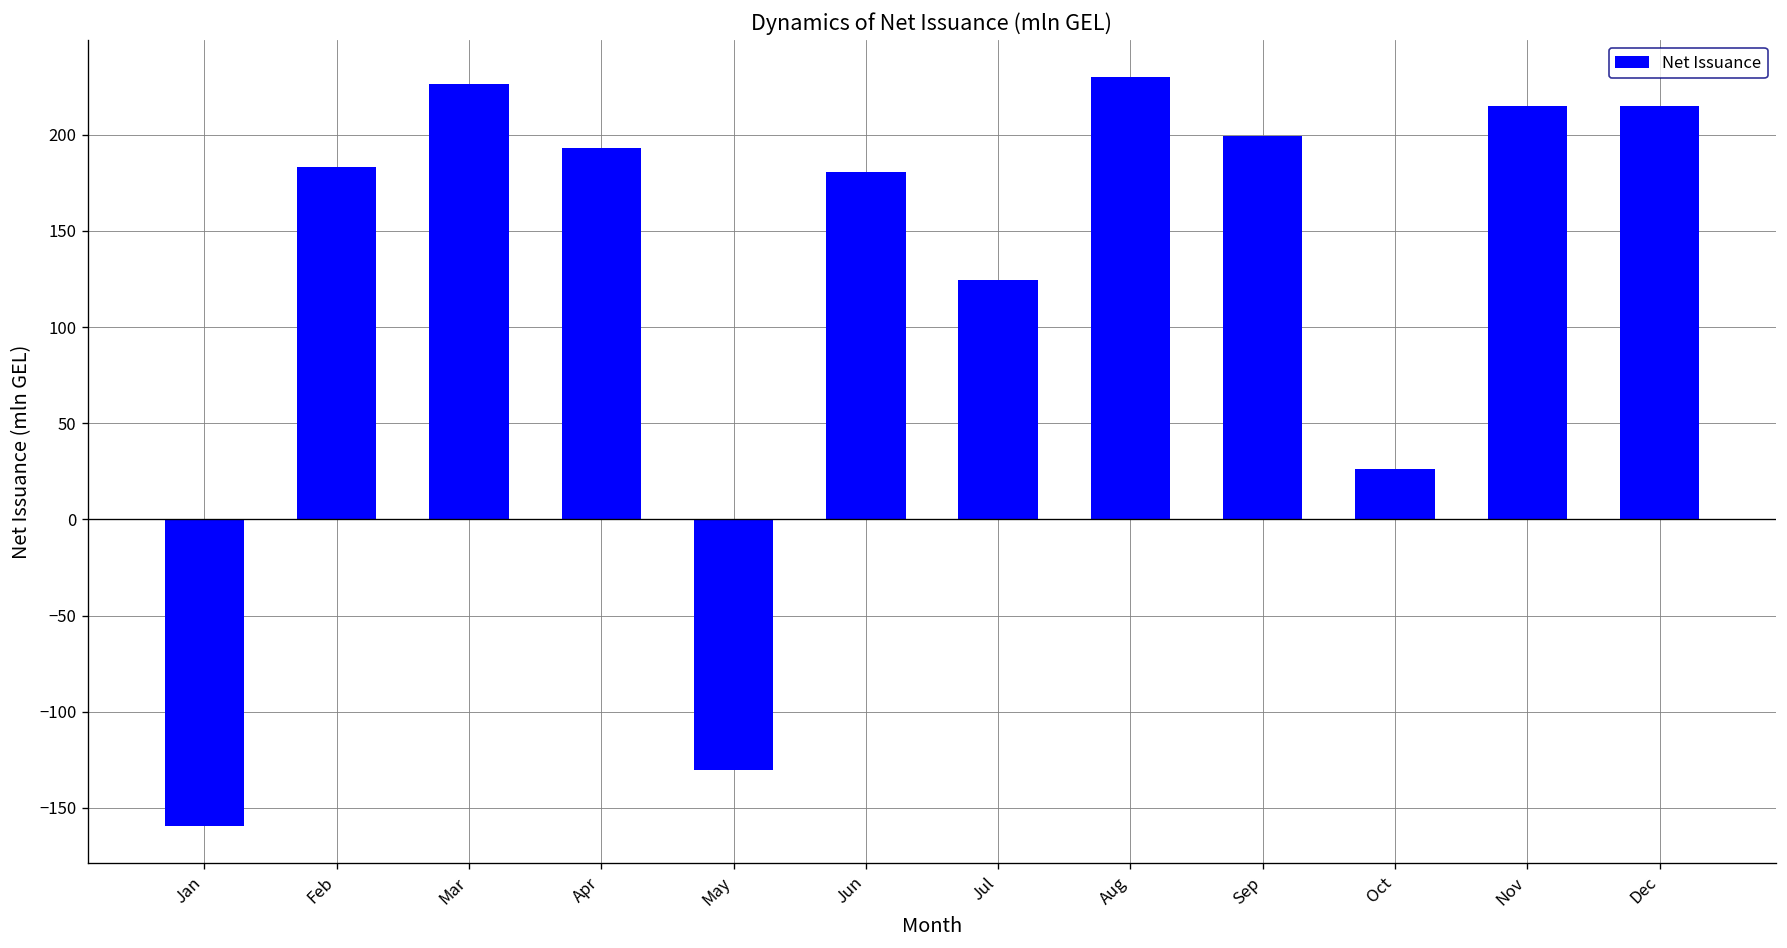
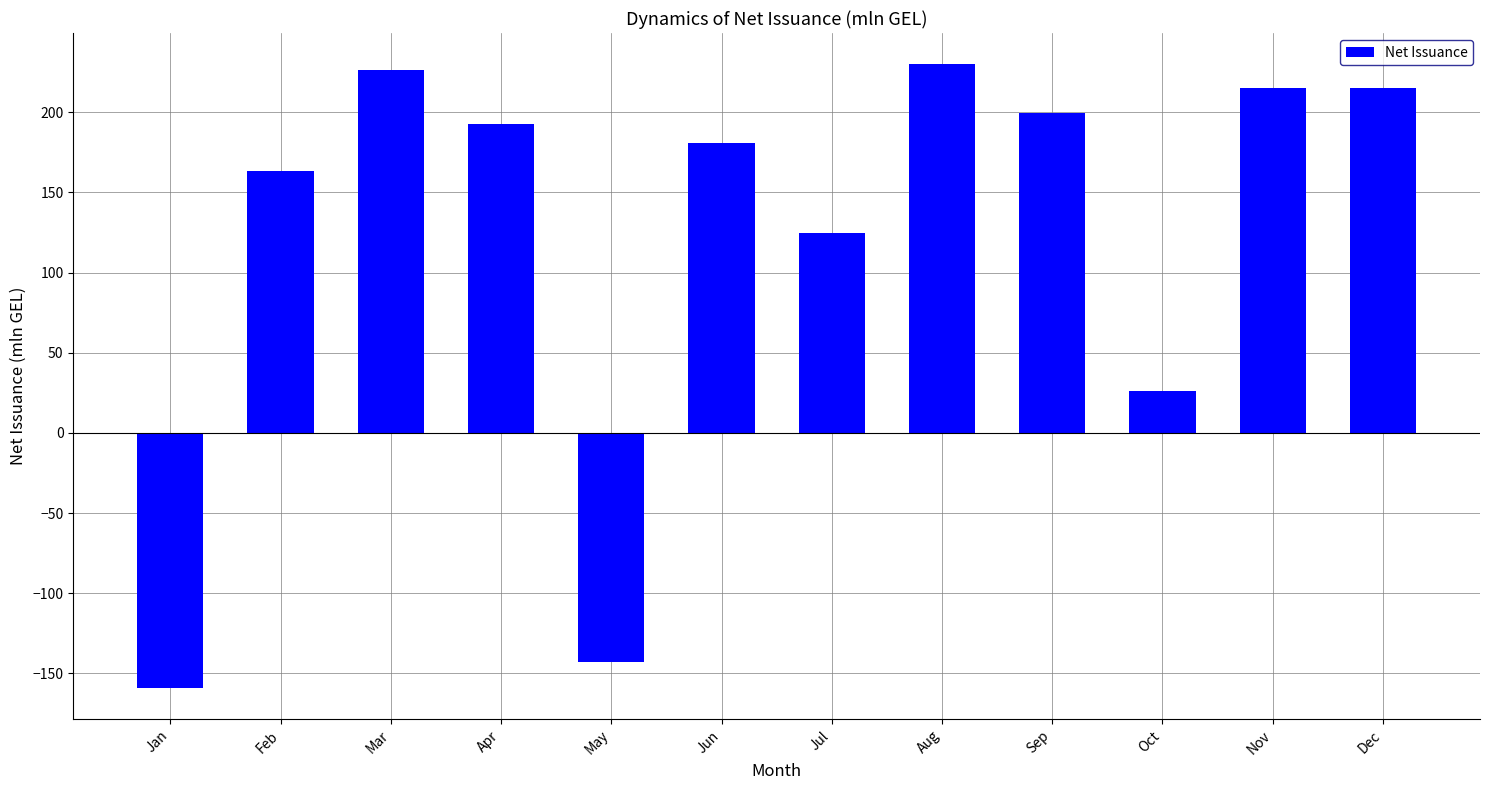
Feb: 183 -> 163
May: -130 -> -143
